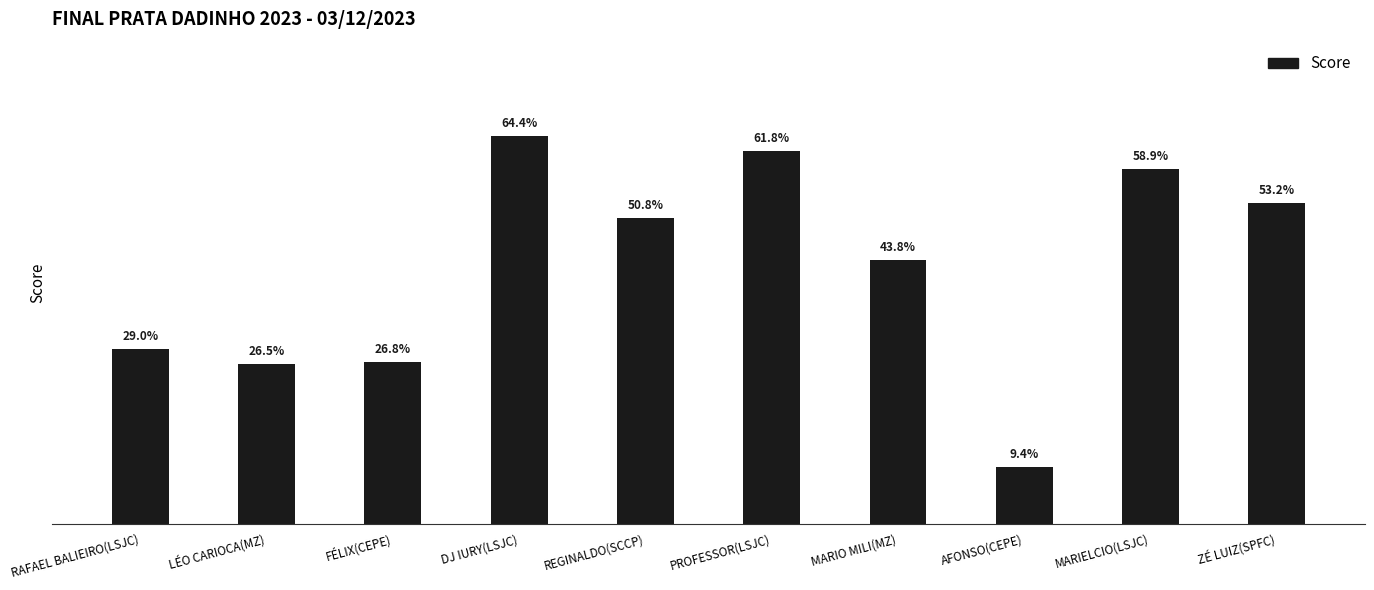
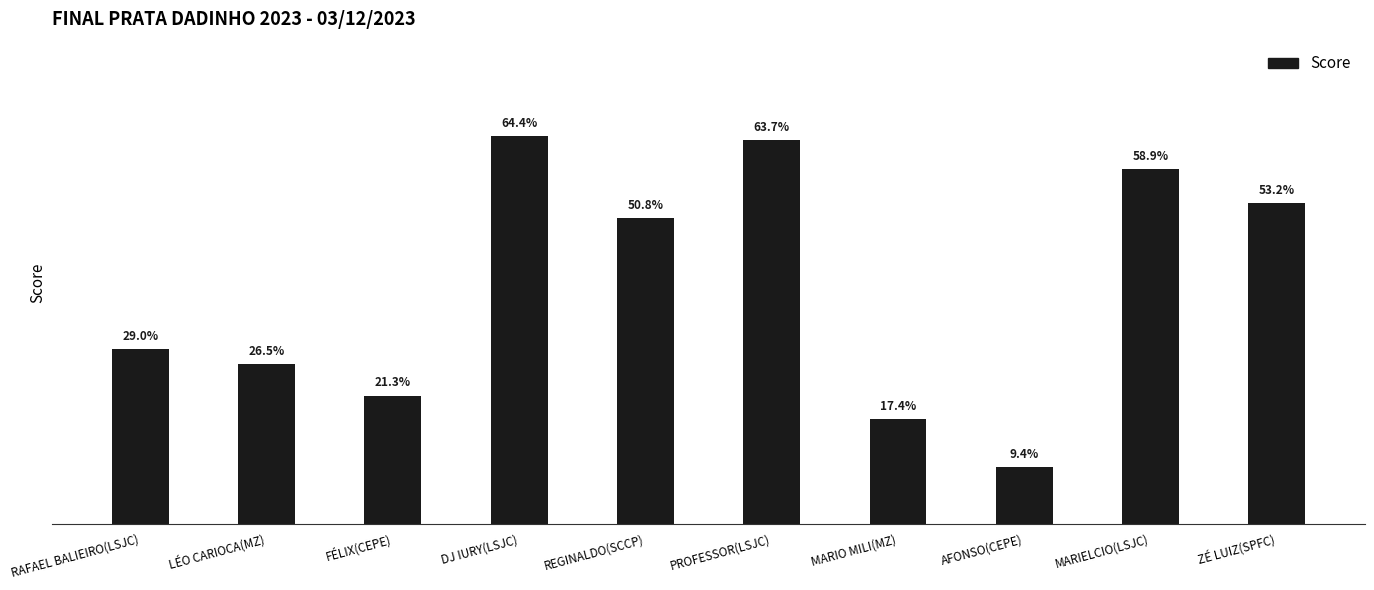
FÉLIX(CEPE): 26.8% -> 21.3%
PROFESSOR(LSJC): 61.8% -> 63.7%
MARIO MILI(MZ): 43.8% -> 17.4%
